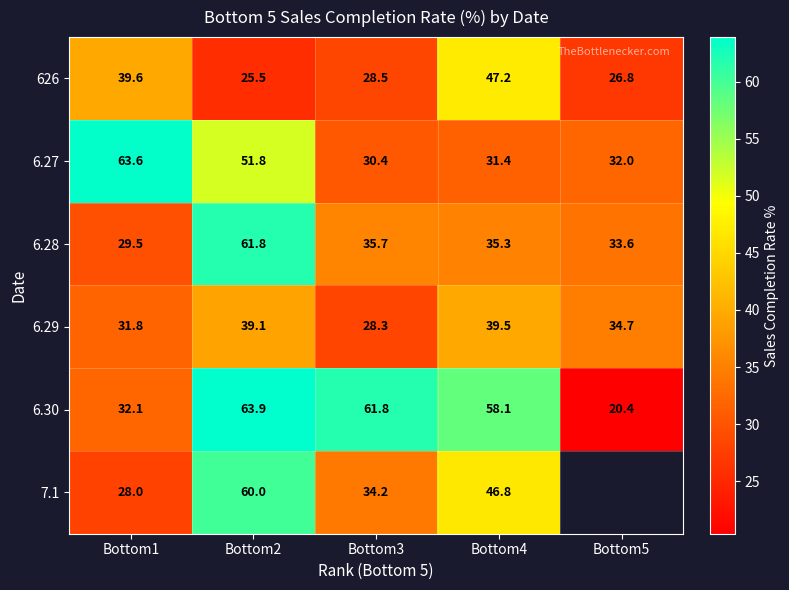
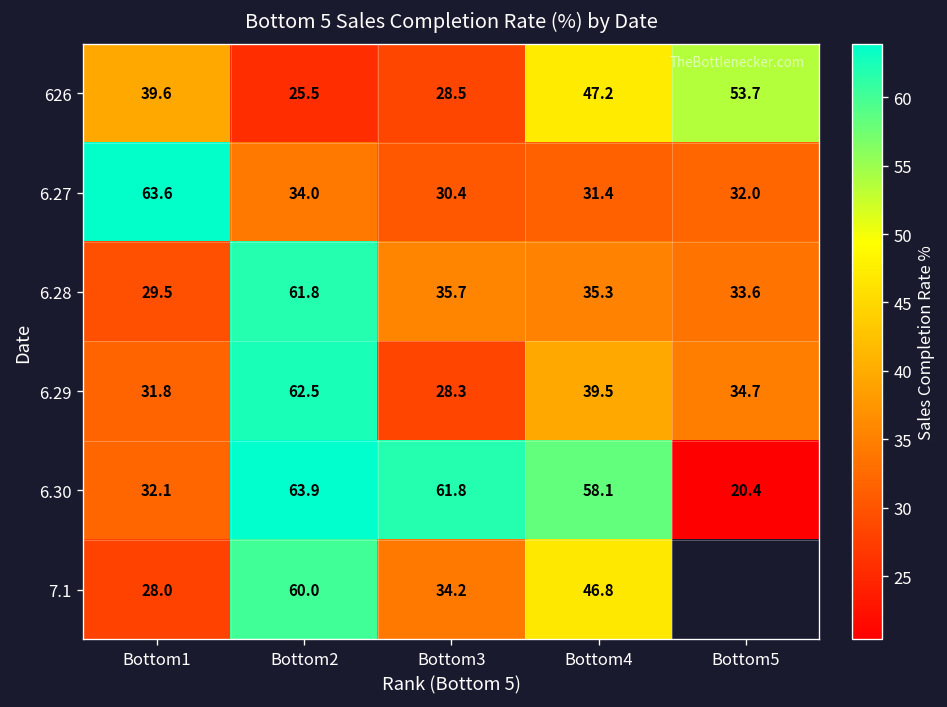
626, Bottom5: 26.8 -> 53.7
6.27, Bottom2: 51.8 -> 34.0
6.29, Bottom2: 39.1 -> 62.5
